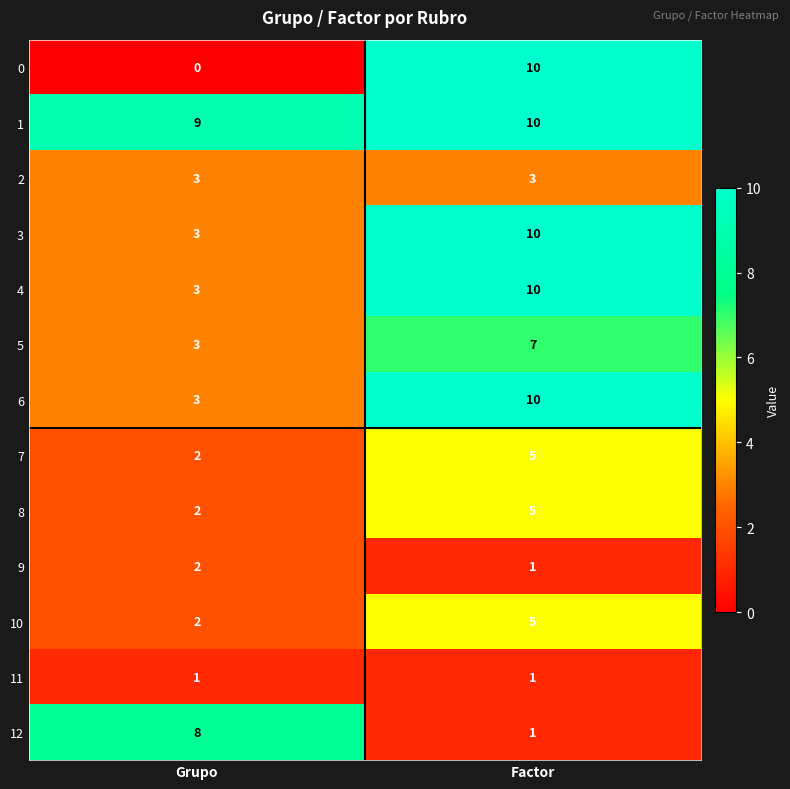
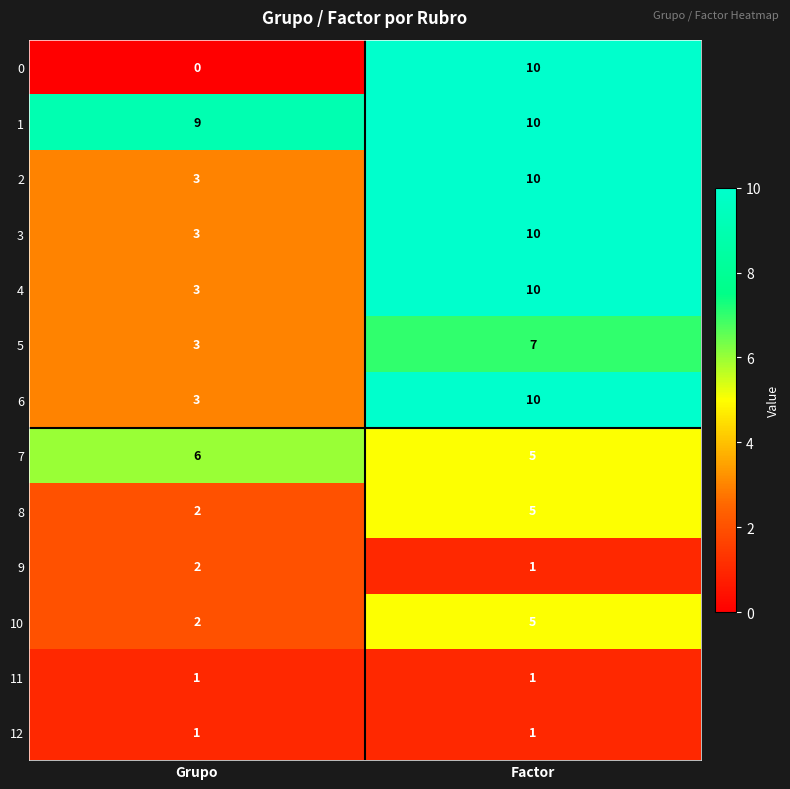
2, Factor: 3 -> 10
7, Grupo: 2 -> 6
12, Grupo: 8 -> 1
